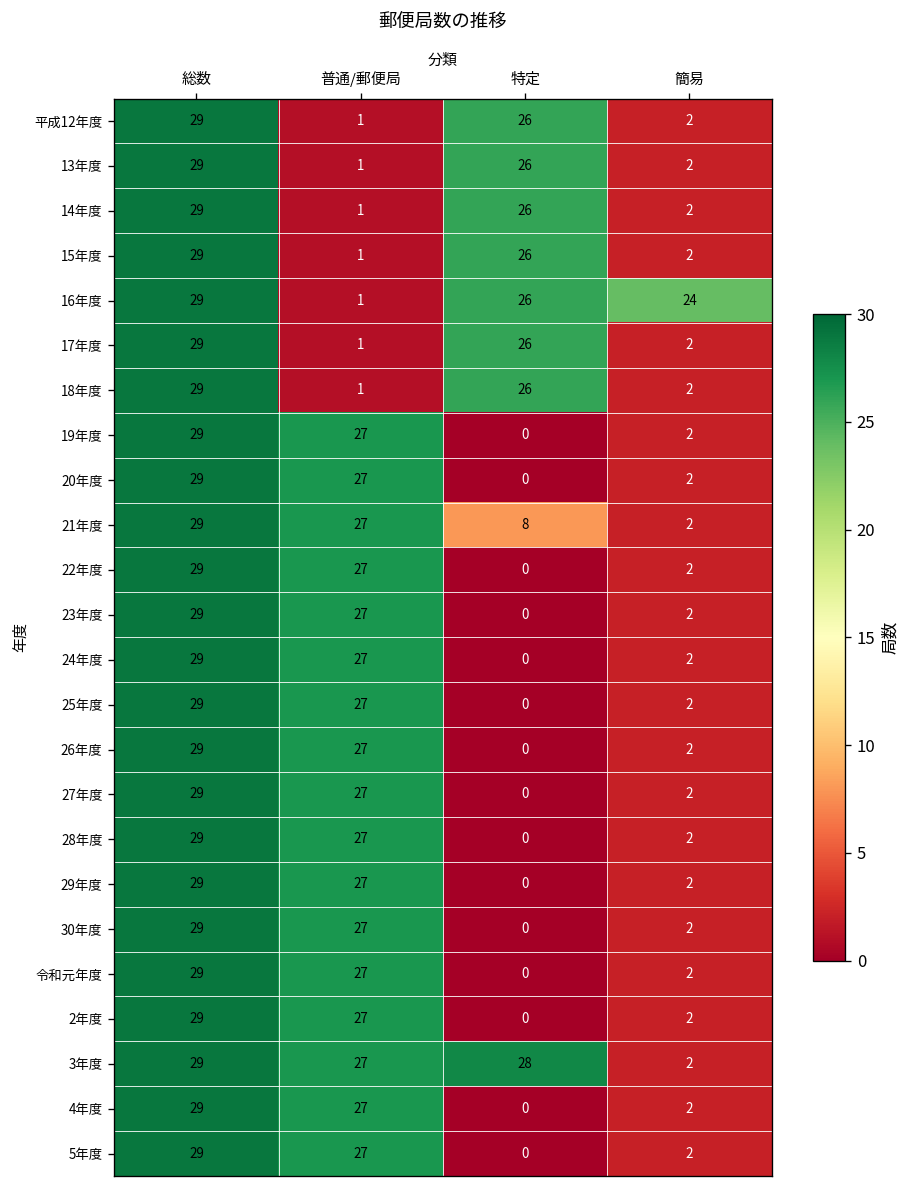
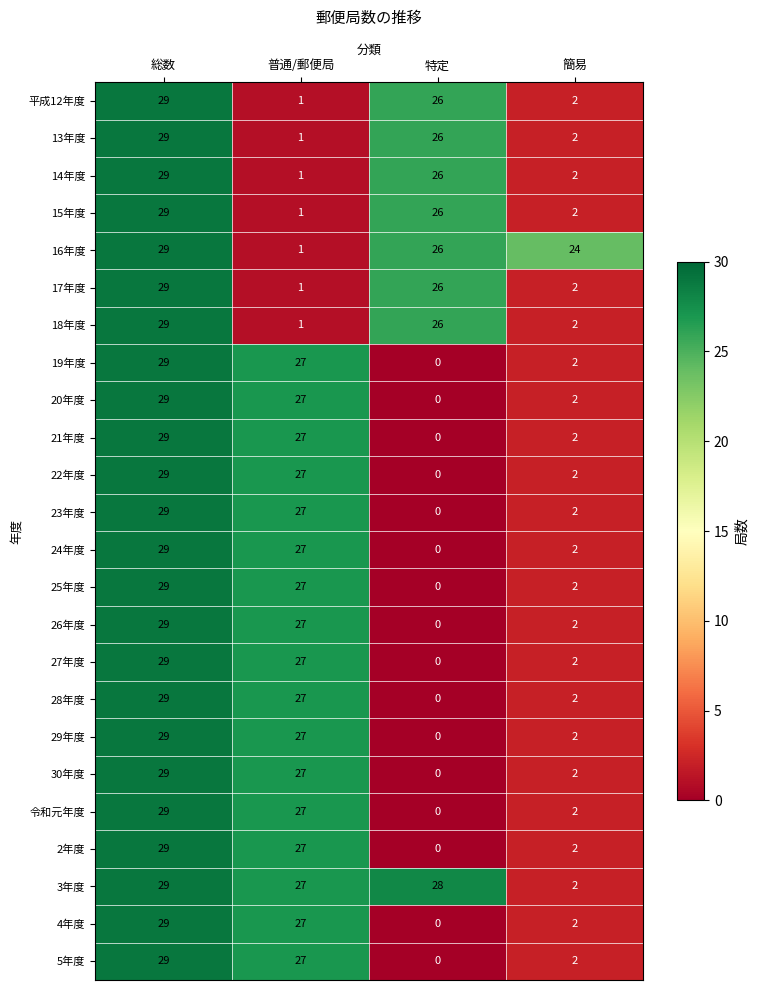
21年度, 特定: 8 -> 0
